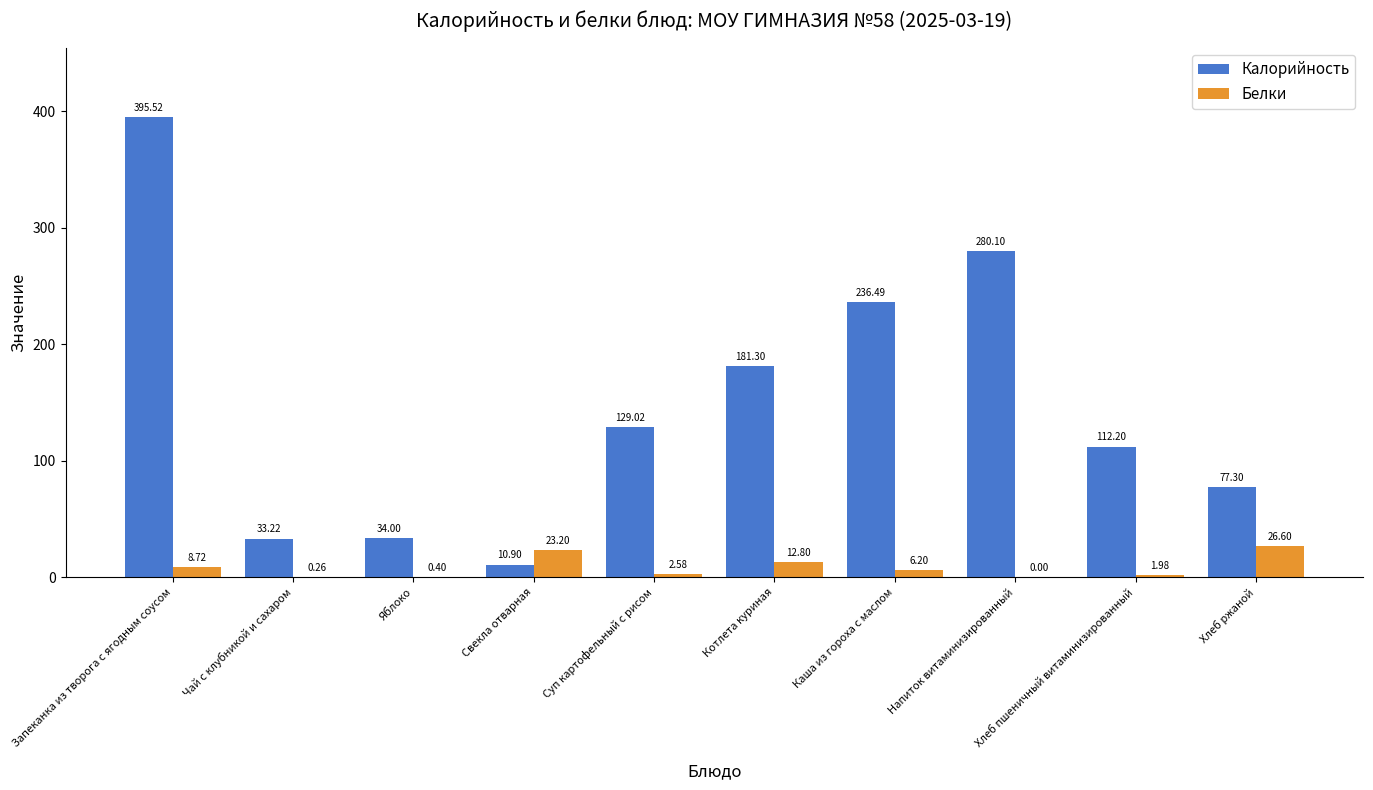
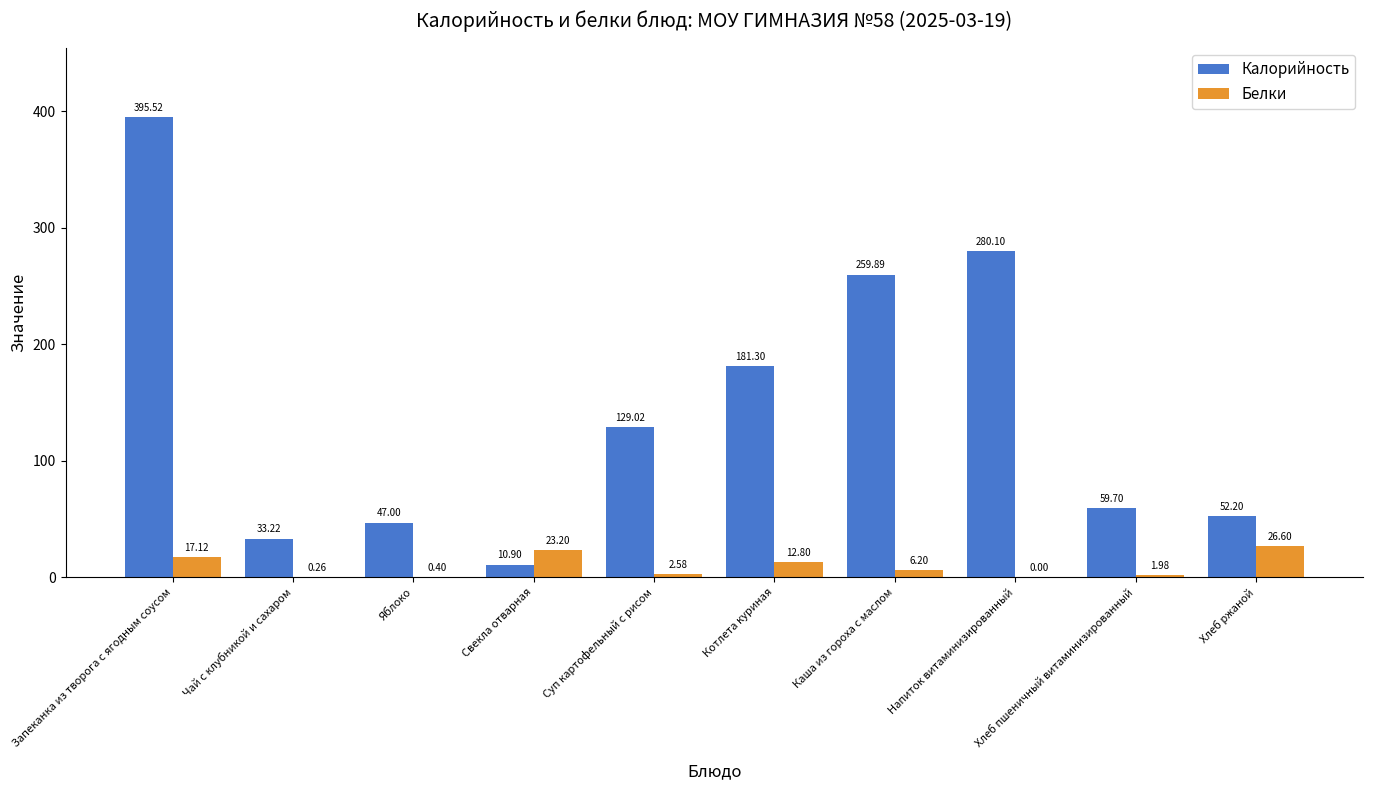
Белки, Запеканка из творога с ягодным соусом: 8.72 -> 17.12
Калорийность, Яблоко: 34.00 -> 47.00
Калорийность, Каша из гороха с маслом: 236.49 -> 259.89
Калорийность, Хлеб пшеничный витаминизированный: 112.20 -> 59.70
Калорийность, Хлеб ржаной: 77.30 -> 52.20
